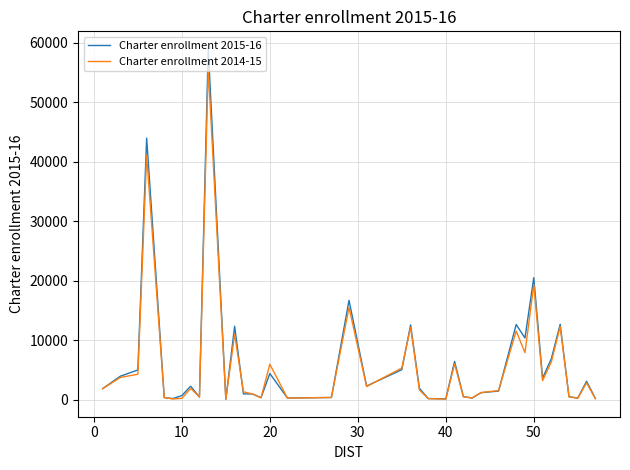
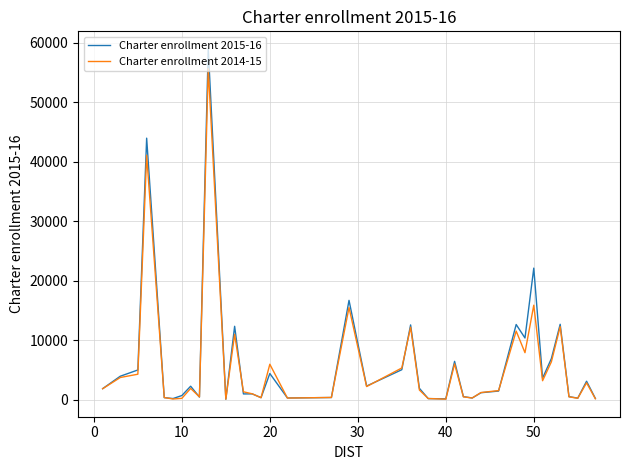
Charter enrollment 2015-16, 50: 21000 -> 22000
Charter enrollment 2014-15, 50: 19000 -> 16000
